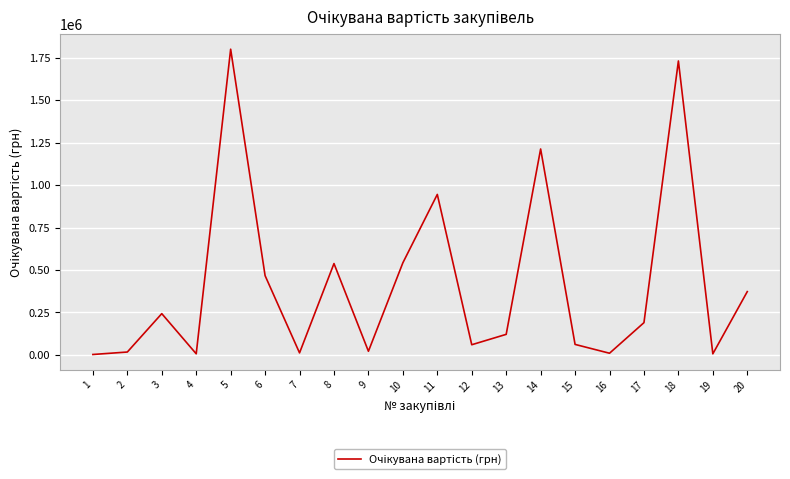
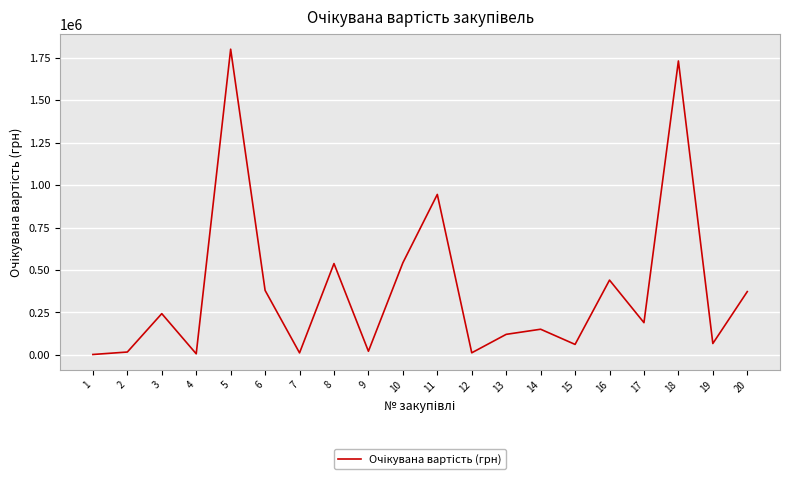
6: 470000 -> 380000
12: 60000 -> 10000
14: 1210000 -> 150000
16: 10000 -> 440000
19: 10000 -> 70000
